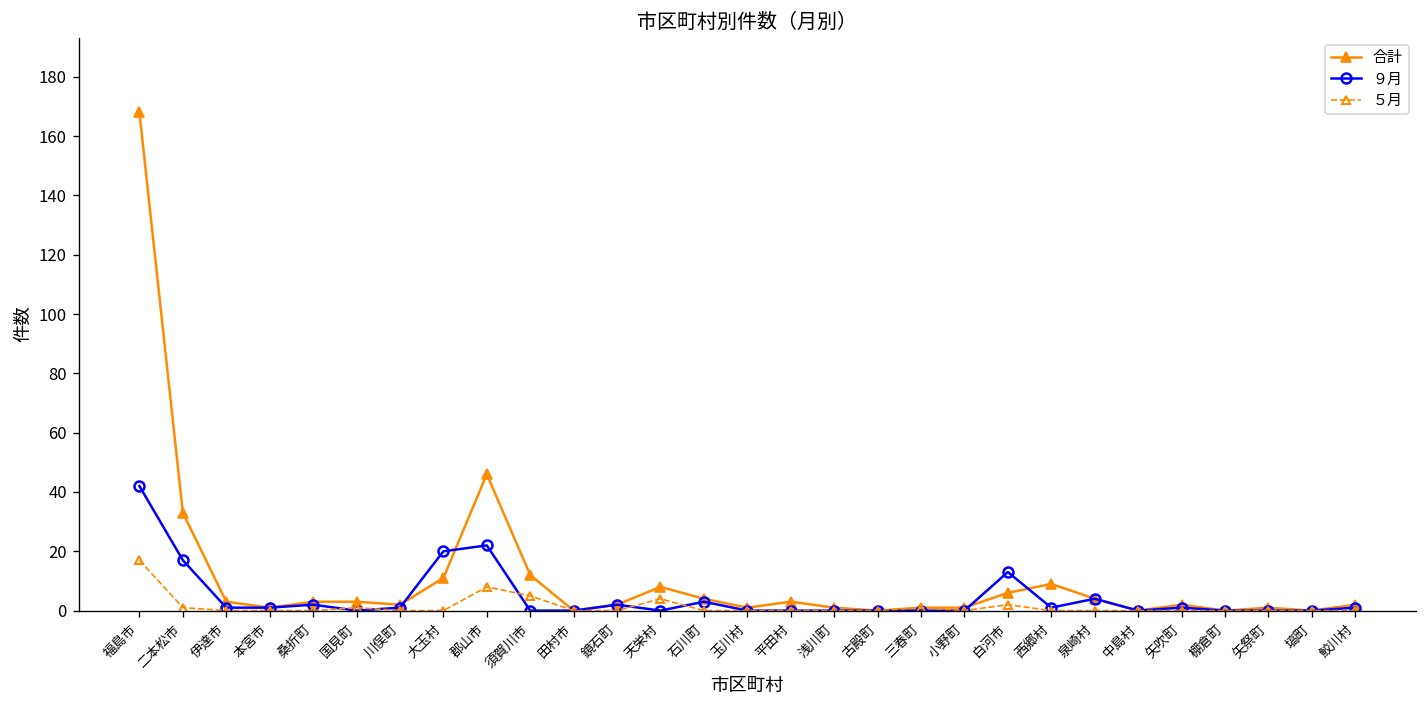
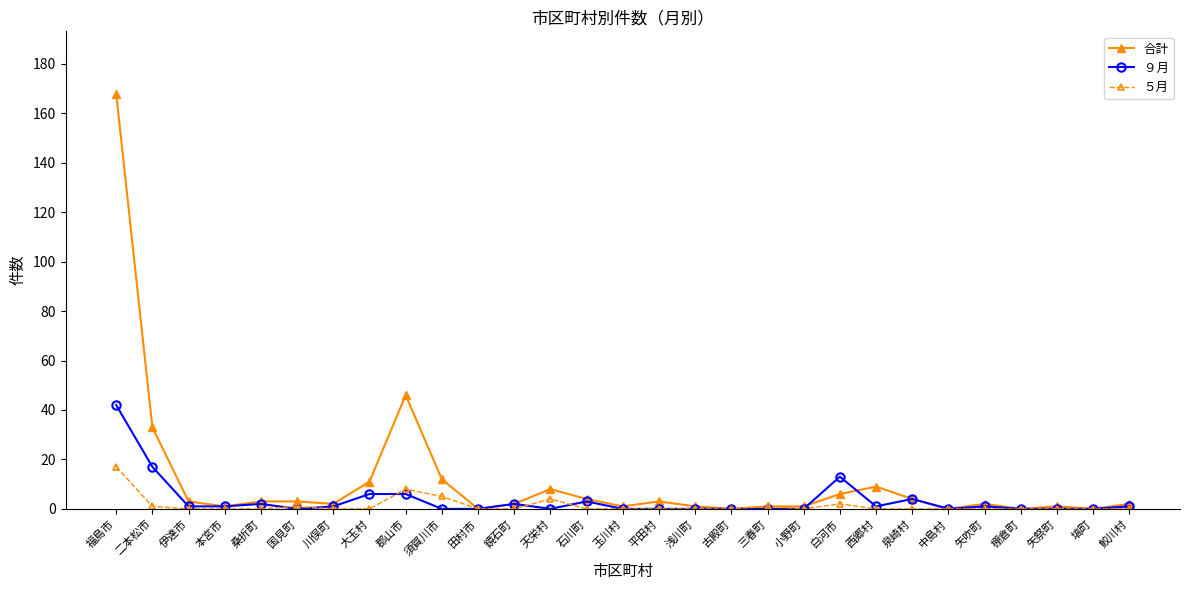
９月, 大玉村: 20 -> 6
９月, 郡山市: 22 -> 6
